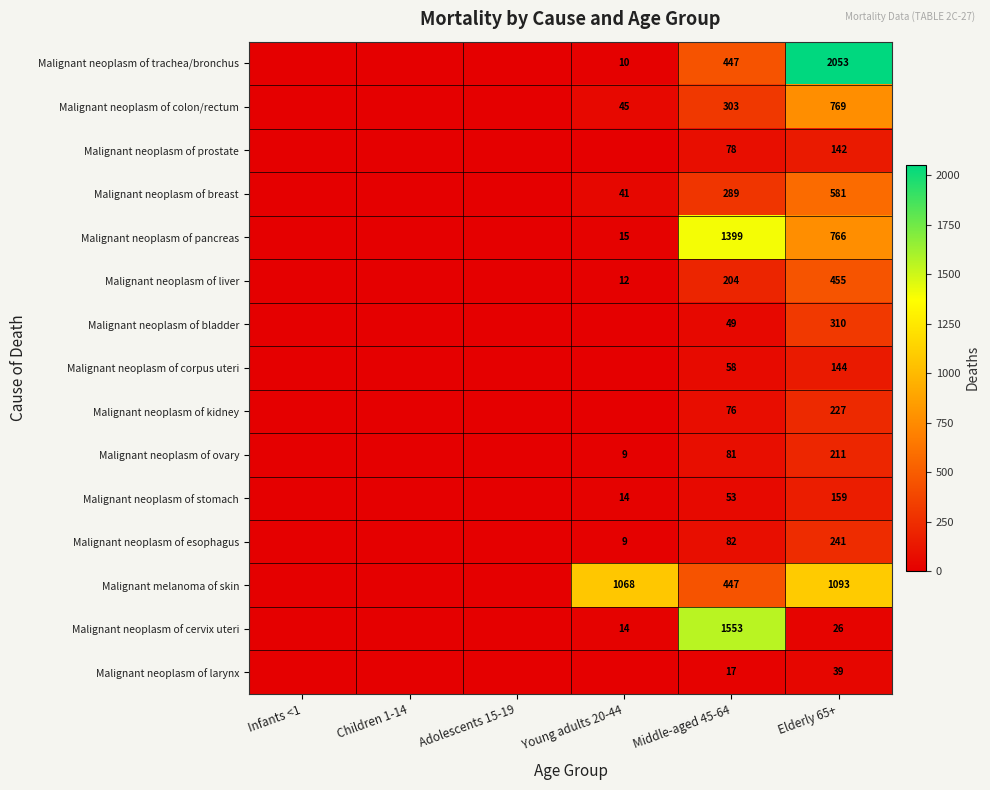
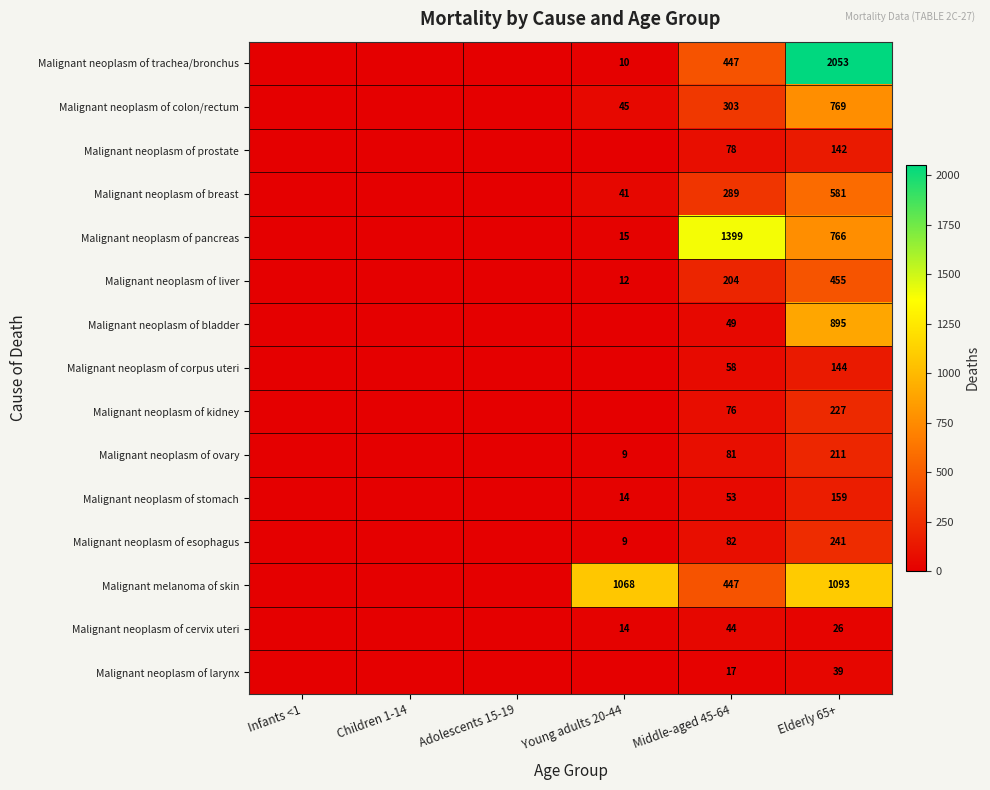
Malignant neoplasm of bladder, Elderly 65+: 310 -> 895
Malignant neoplasm of cervix uteri, Middle-aged 45-64: 1553 -> 44
